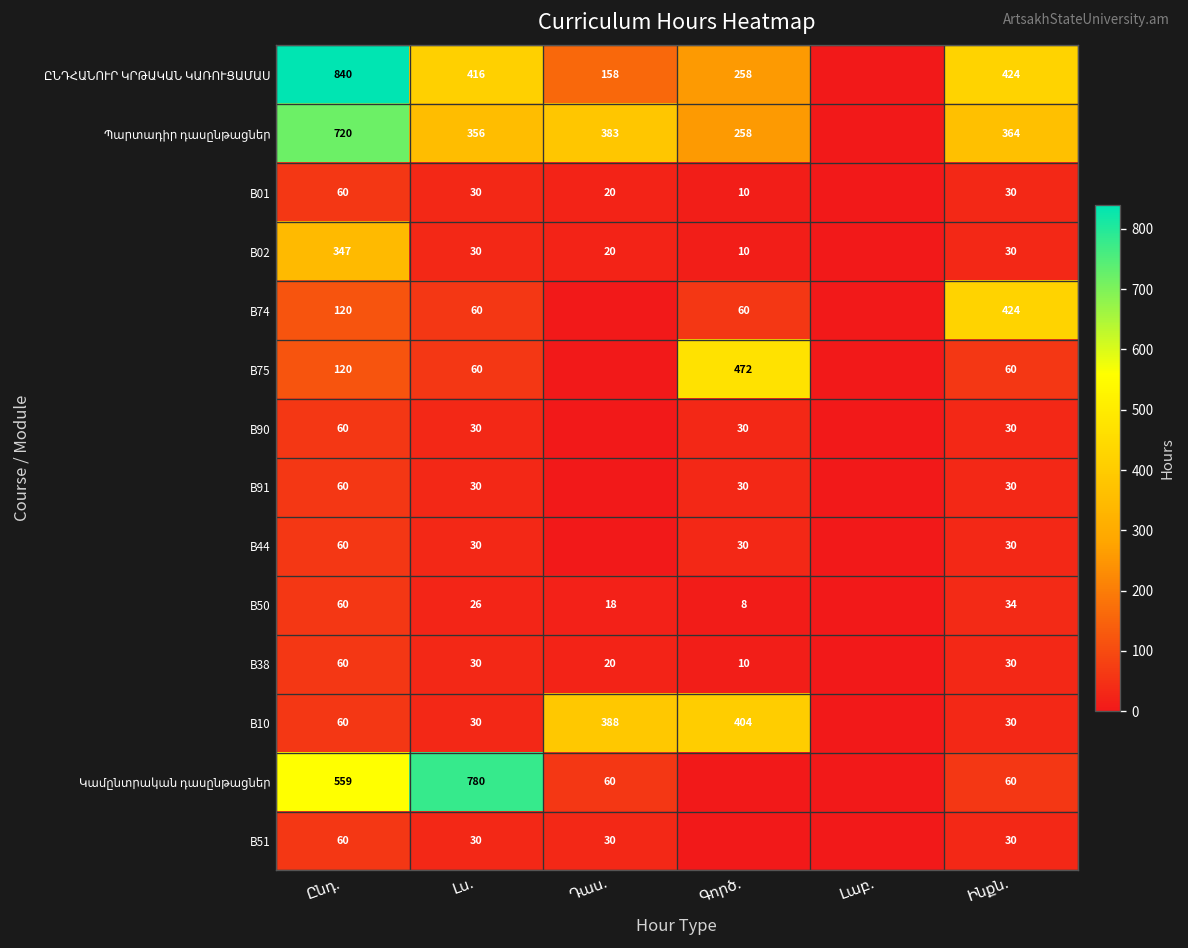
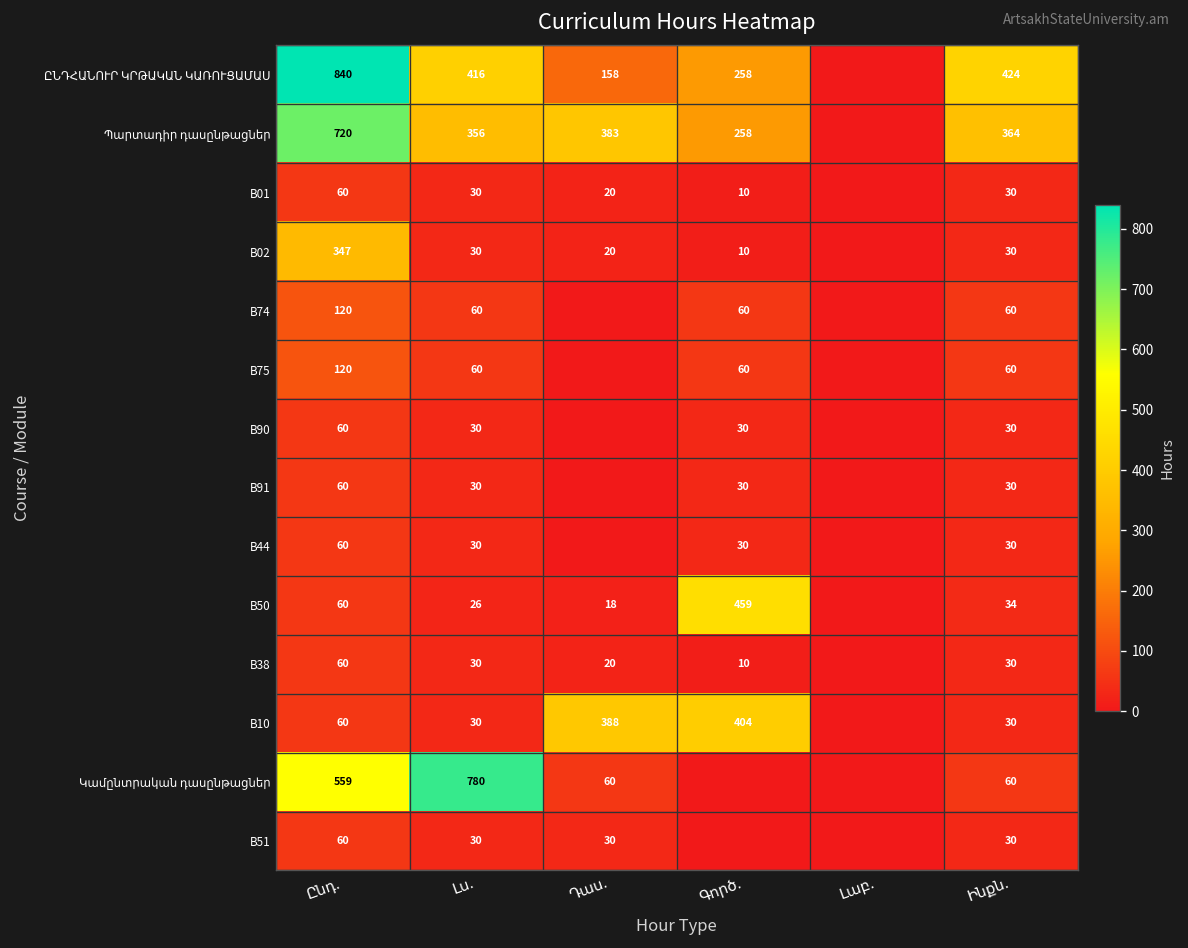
B74, Ինքն.: 424 -> 60
B75, Գործ.: 472 -> 60
B50, Գործ.: 8 -> 459
